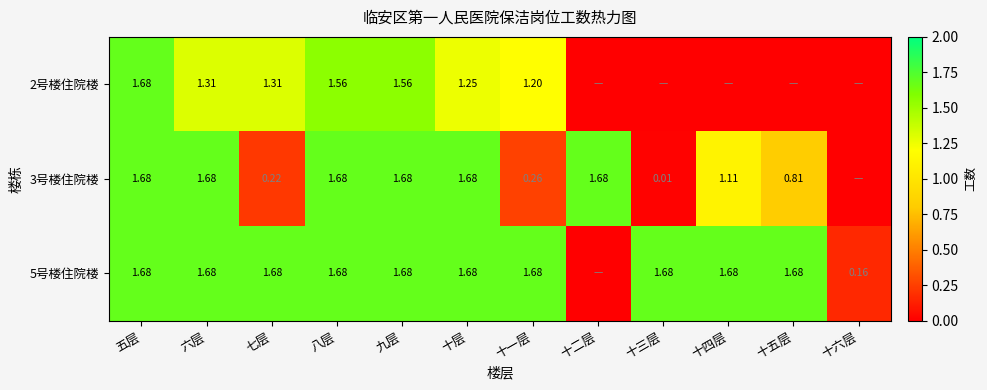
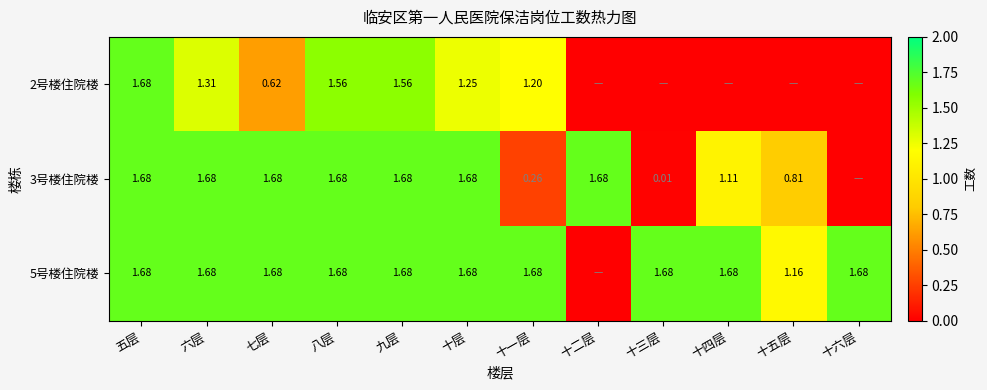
2号楼住院楼, 七层: 1.31 -> 0.62
3号楼住院楼, 七层: 0.22 -> 1.68
5号楼住院楼, 十五层: 1.68 -> 1.16
5号楼住院楼, 十六层: 0.16 -> 1.68
